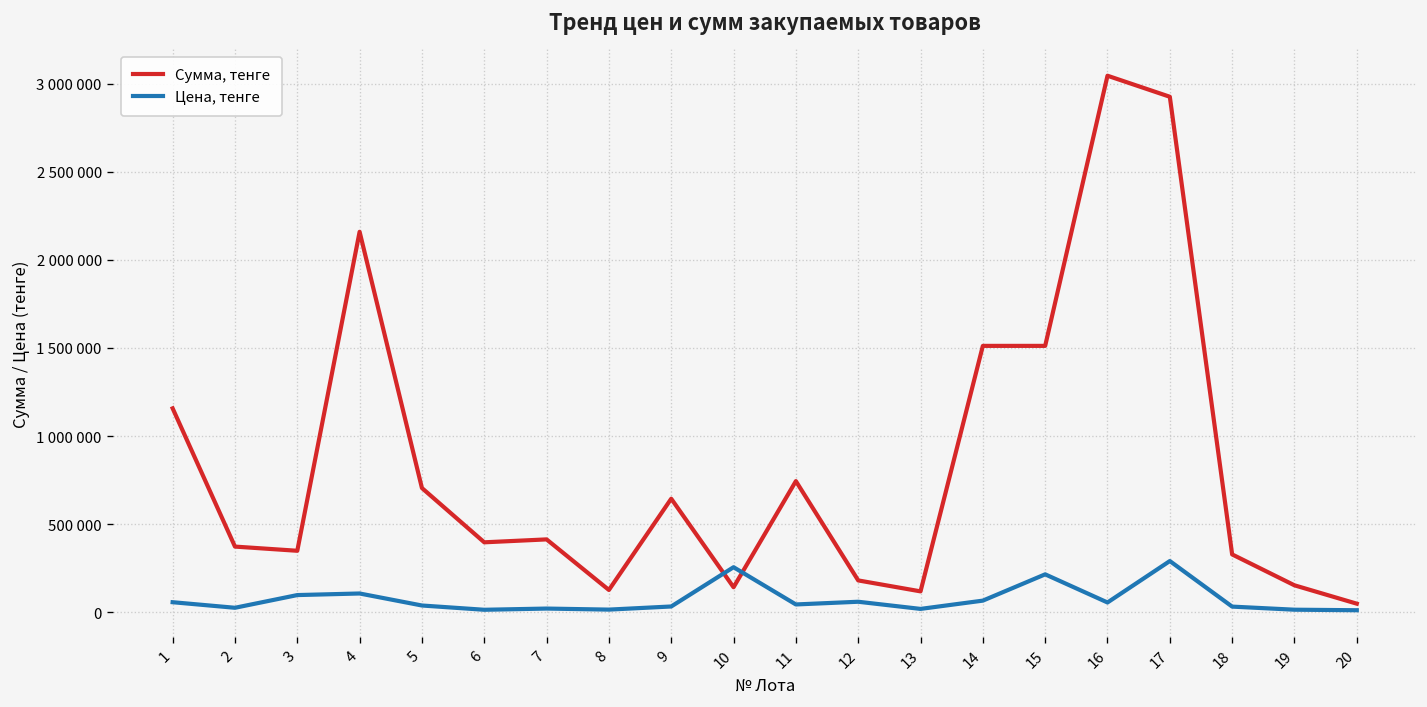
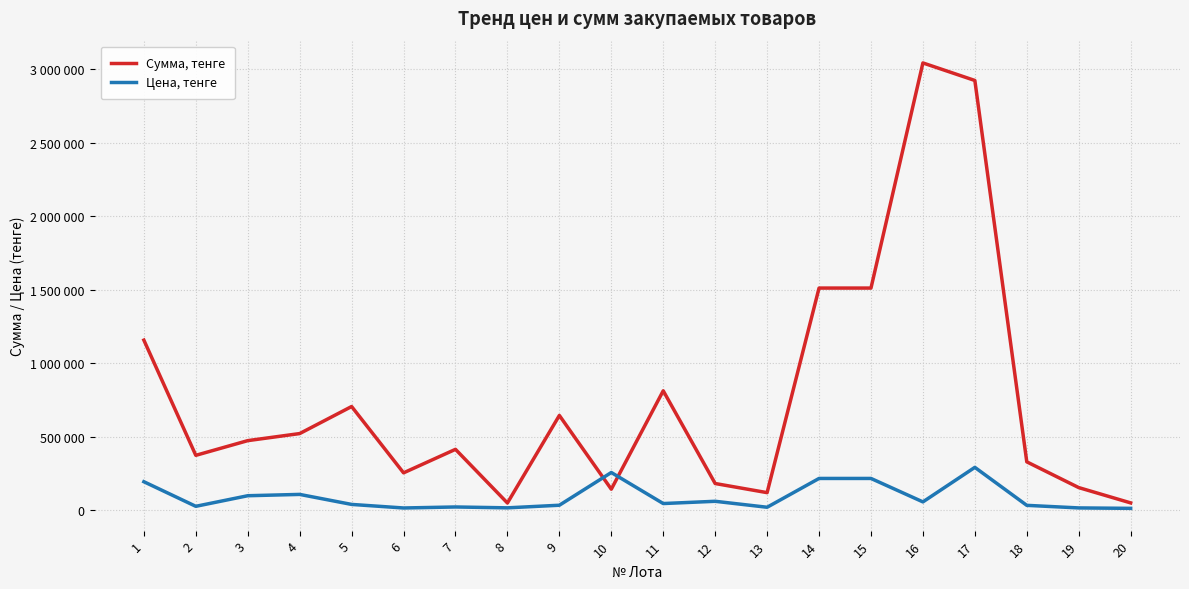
Цена, тенге, 1: 60000 -> 190000
Сумма, тенге, 3: 350000 -> 470000
Сумма, тенге, 4: 2160000 -> 520000
Сумма, тенге, 6: 400000 -> 250000
Сумма, тенге, 8: 130000 -> 50000
Сумма, тенге, 11: 740000 -> 810000
Цена, тенге, 14: 70000 -> 220000
